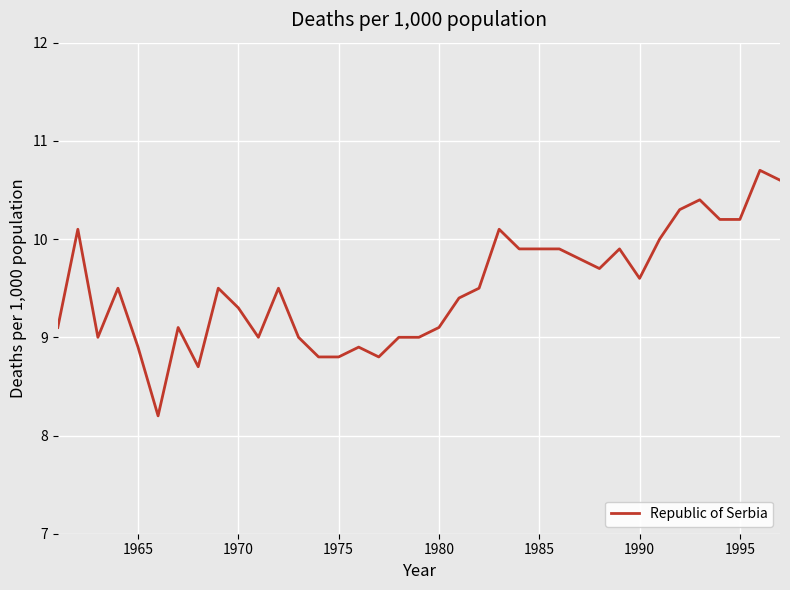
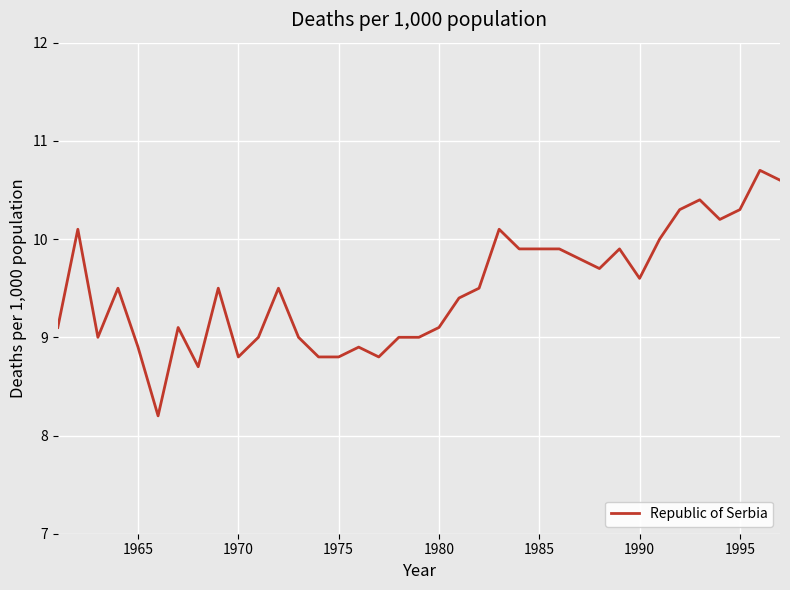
1970: 9.3 -> 8.8
1995: 10.2 -> 10.3
